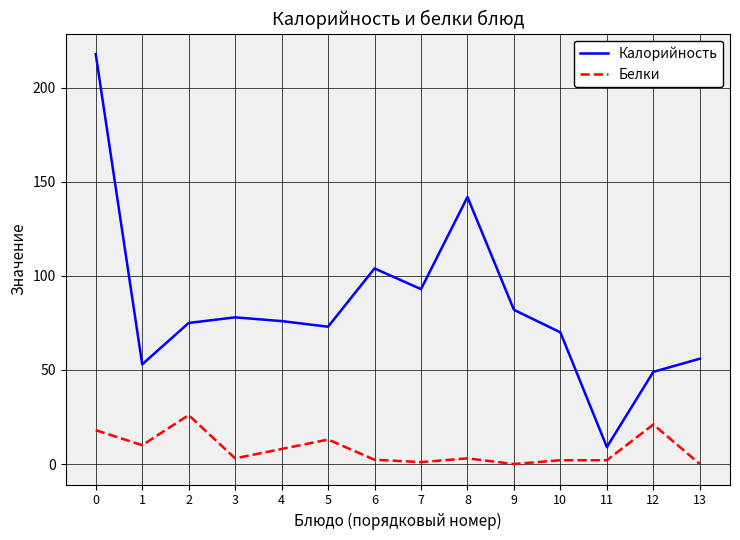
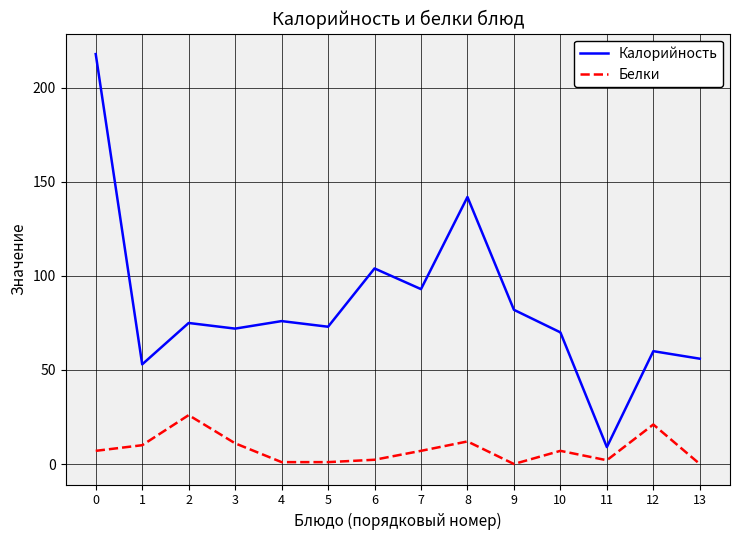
Белки, 0: 18 -> 7
Калорийность, 3: 78 -> 72
Белки, 3: 3 -> 11
Белки, 4: 8 -> 1
Белки, 5: 13 -> 1
Белки, 7: 1 -> 7
Белки, 8: 3 -> 12
Белки, 10: 2 -> 7
Калорийность, 12: 49 -> 60
